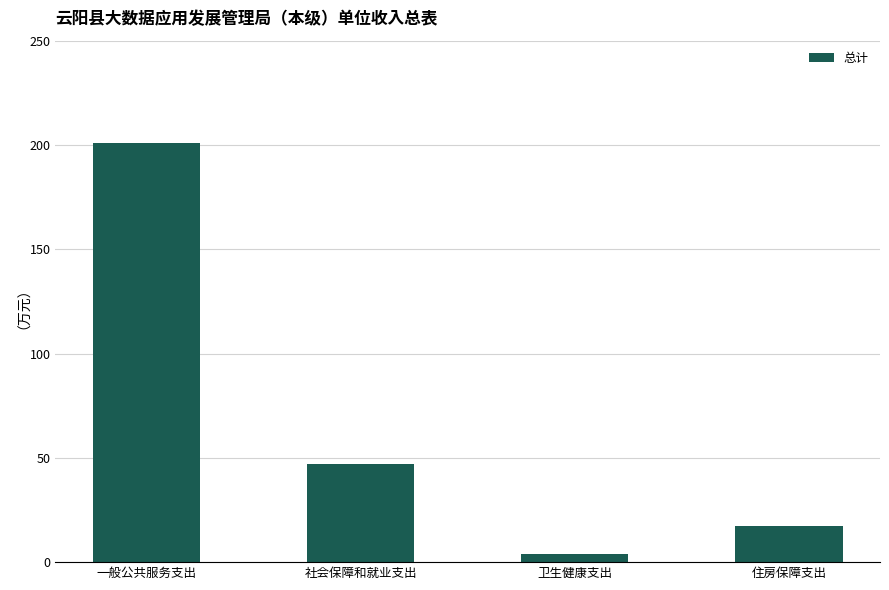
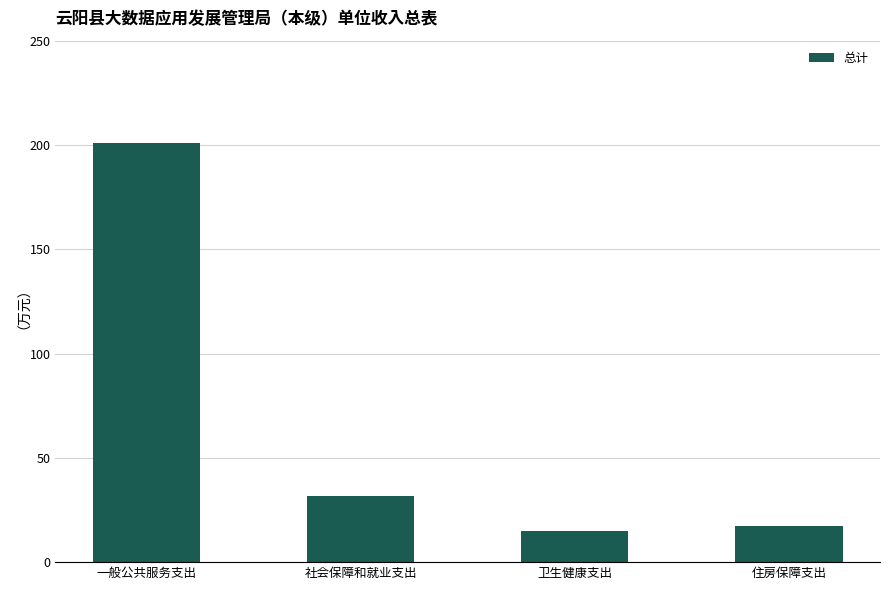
社会保障和就业支出: 47 -> 32
卫生健康支出: 4 -> 15
